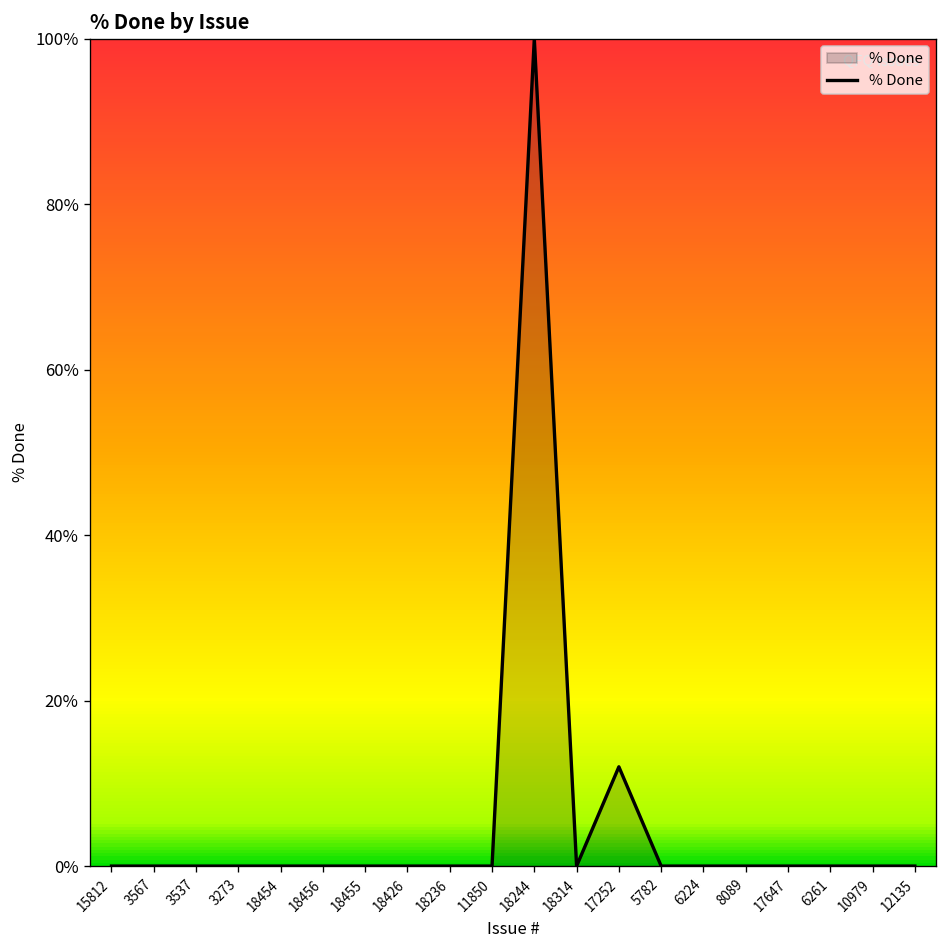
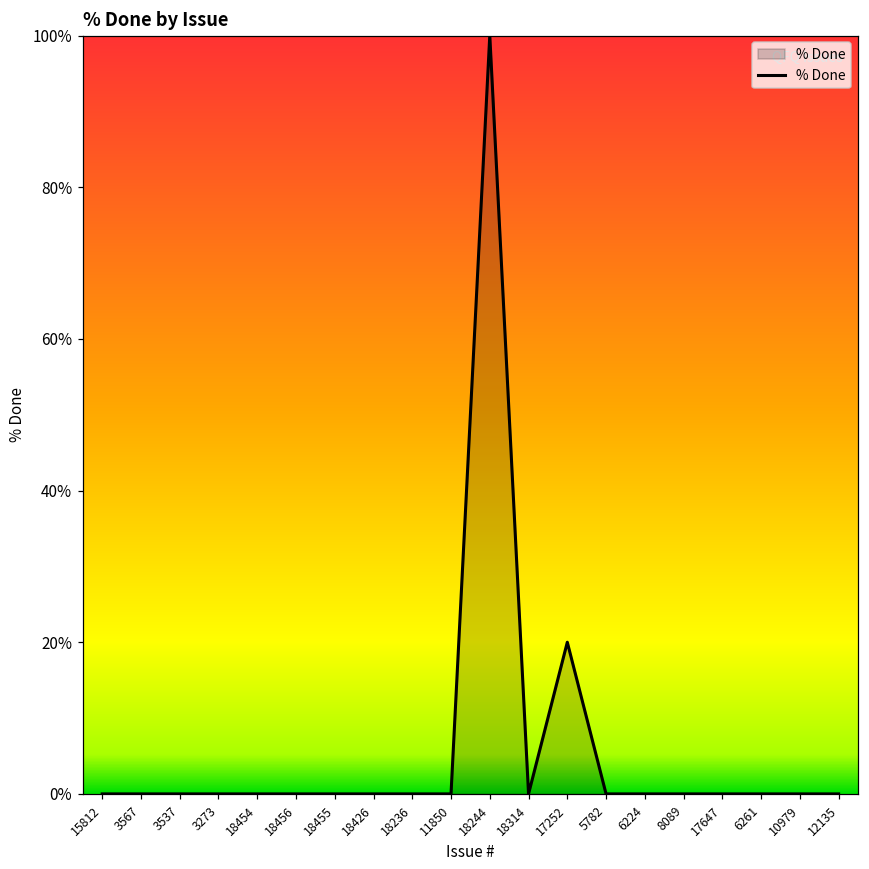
17252: 12% -> 20%
